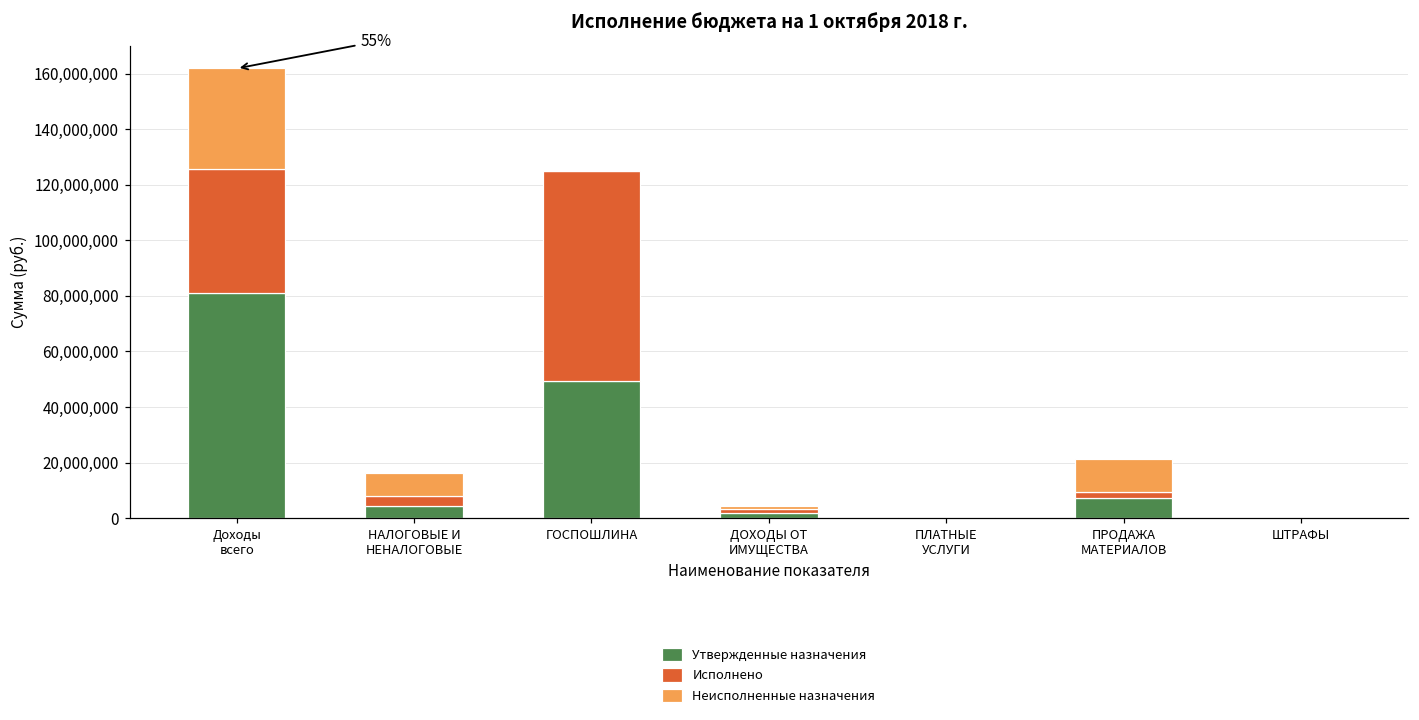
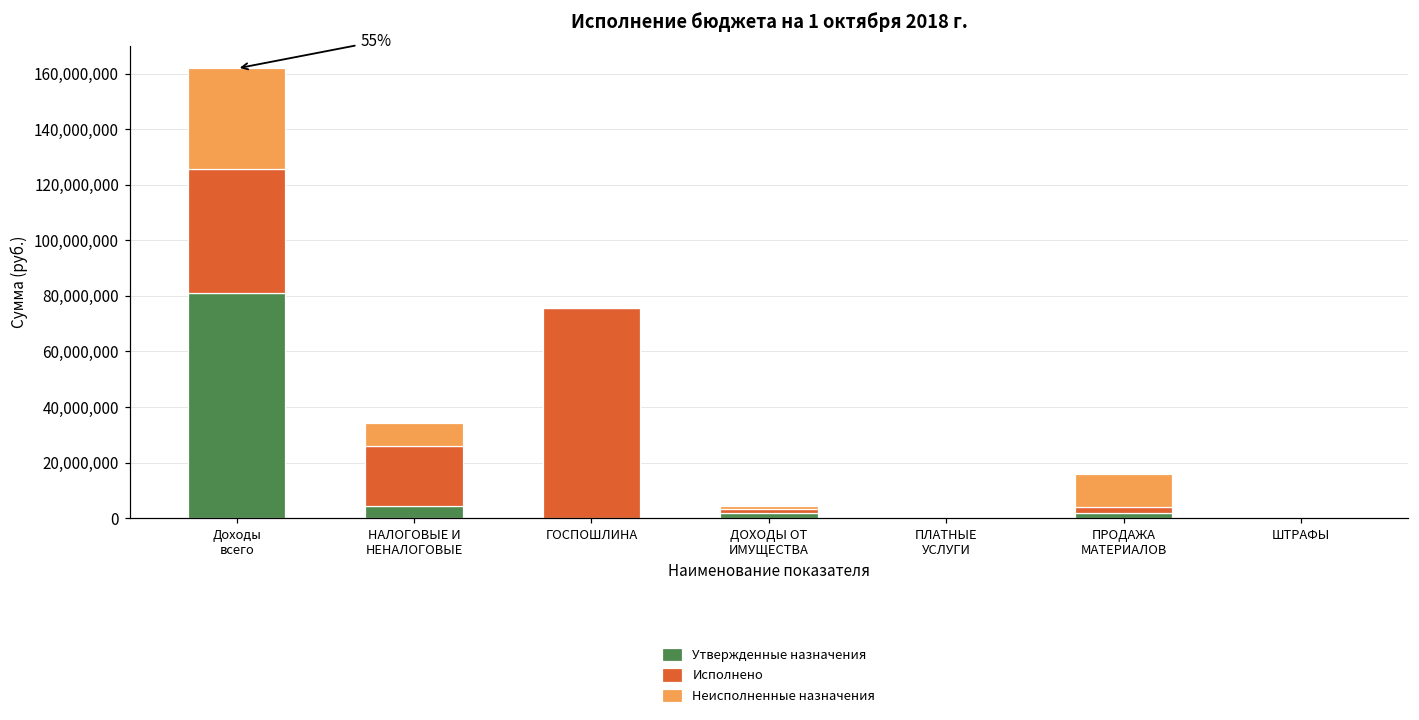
Исполнено, НАЛОГОВЫЕ И НЕНАЛОГОВЫЕ: 3,000,000 -> 22,000,000
Утвержденные назначения, ГОСПОШЛИНА: 49,000,000 -> 0
Утвержденные назначения, ПРОДАЖА МАТЕРИАЛОВ: 7,000,000 -> 2,000,000
